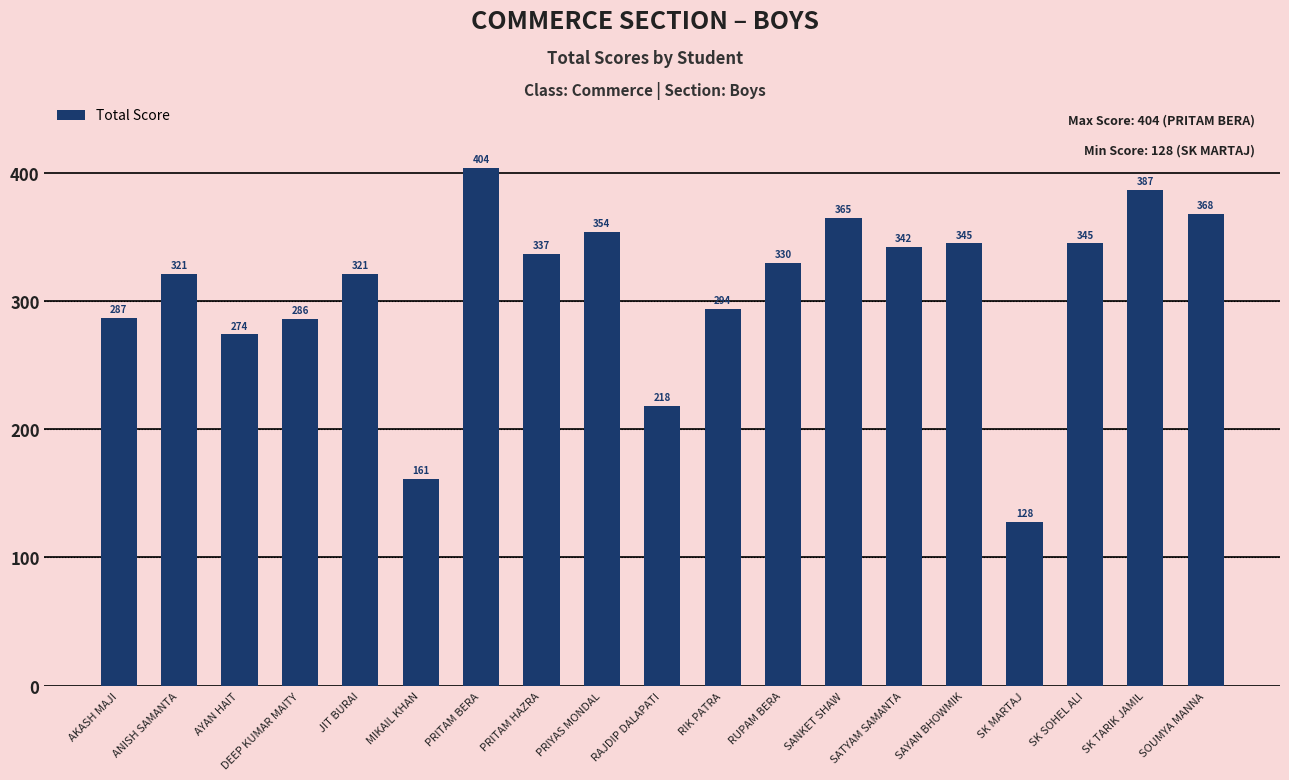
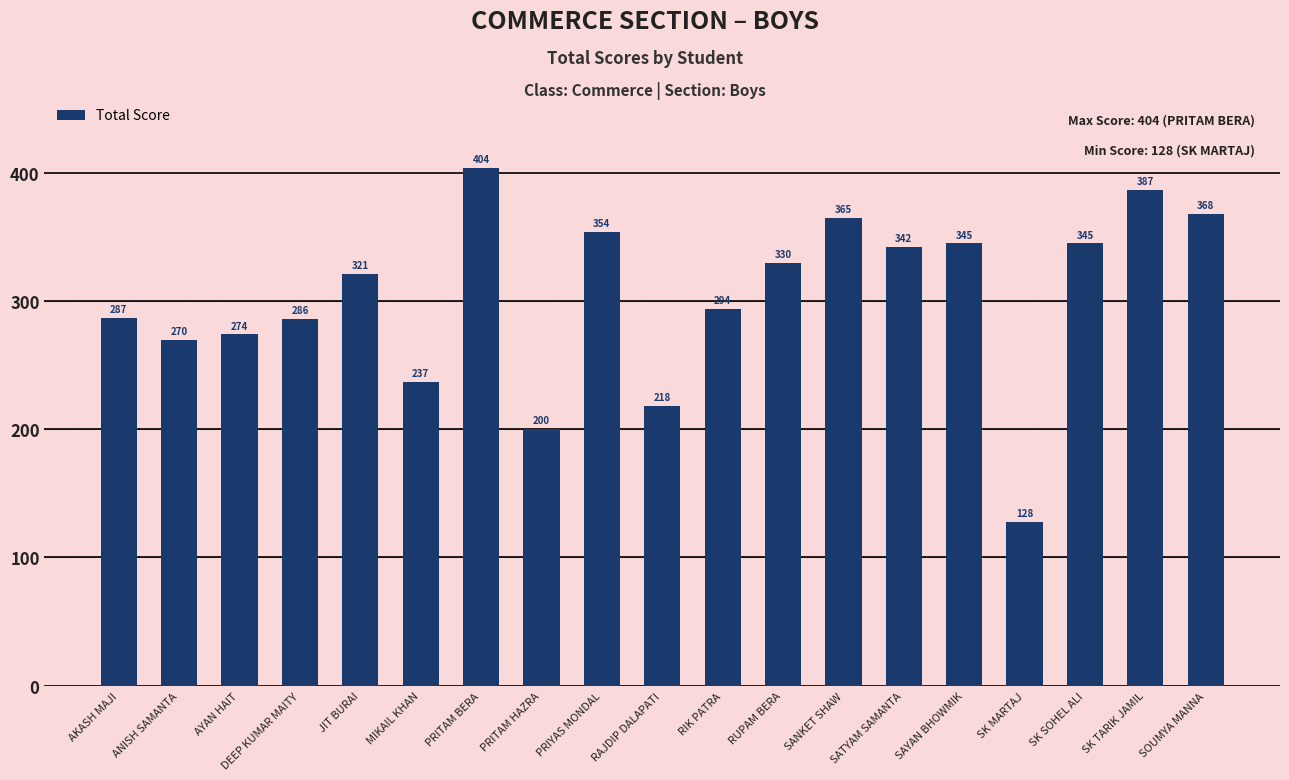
ANISH SAMANTA: 321 -> 270
MIKAIL KHAN: 161 -> 237
PRITAM HAZRA: 337 -> 200
